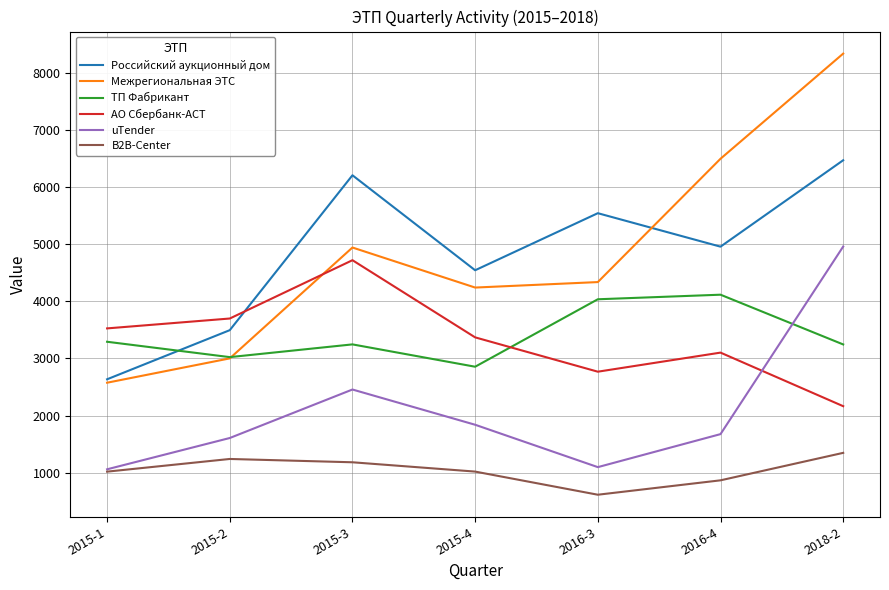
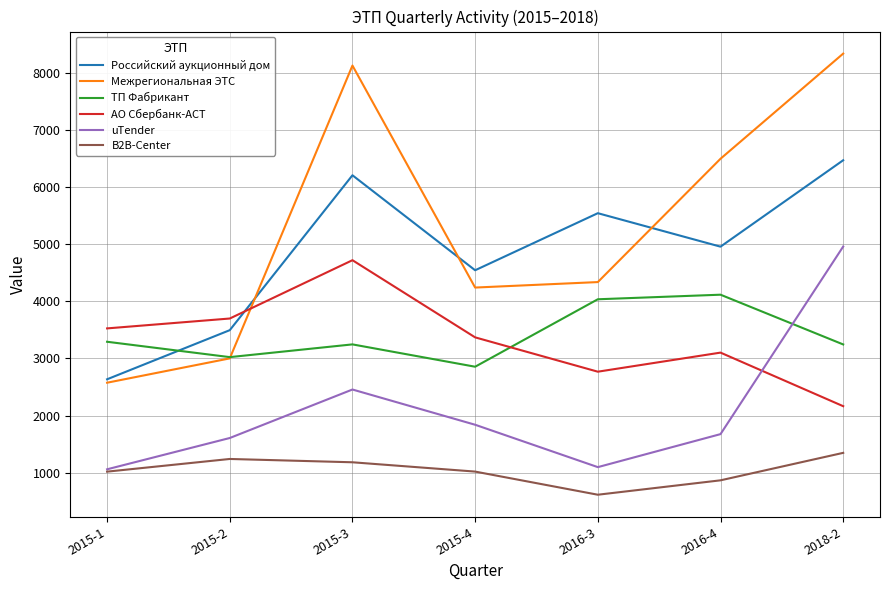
Межрегиональная ЭТС, 2015-3: 4900 -> 8100
